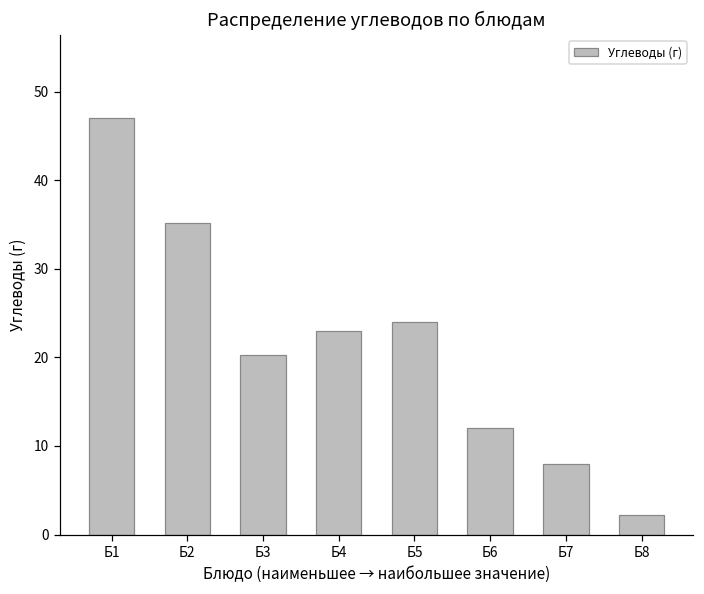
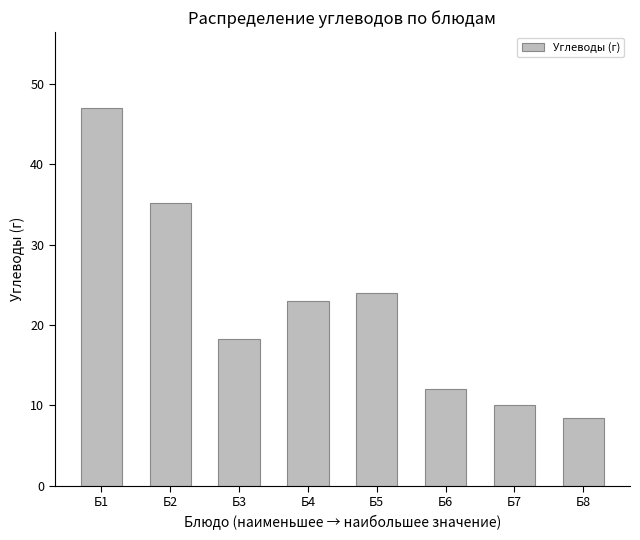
Б3: 20 -> 18
Б7: 8 -> 10
Б8: 2 -> 9
